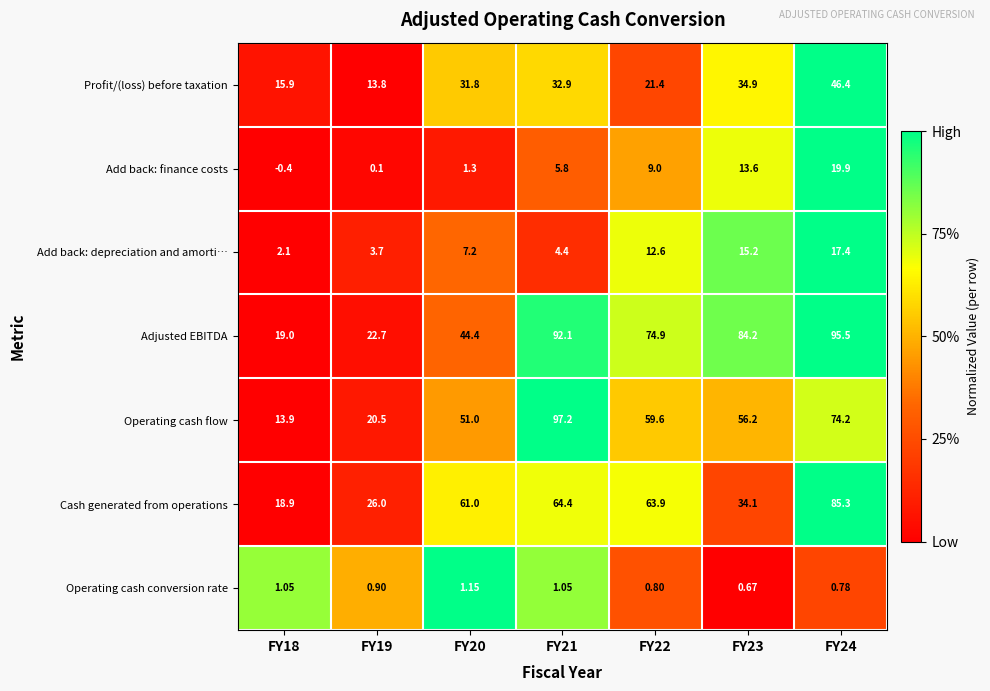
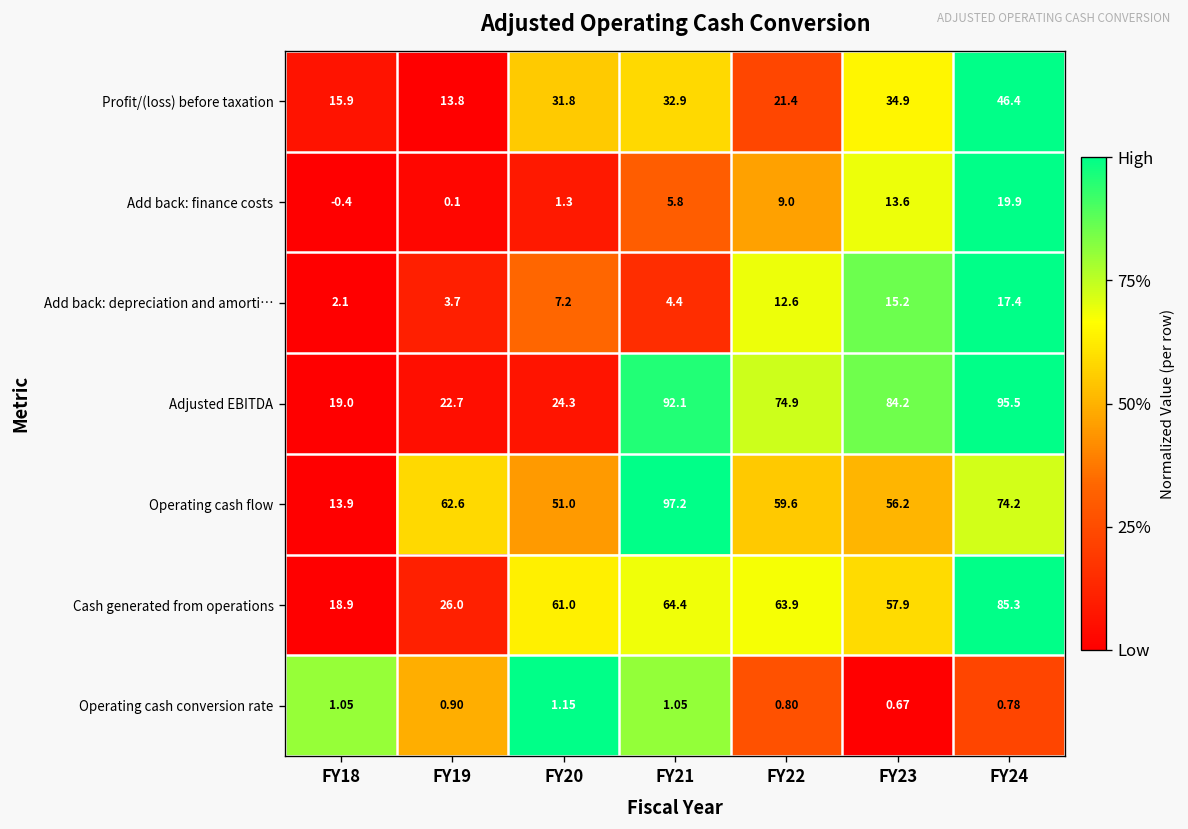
Adjusted EBITDA, FY20: 44.4 -> 24.3
Operating cash flow, FY19: 20.5 -> 62.6
Cash generated from operations, FY23: 34.1 -> 57.9
